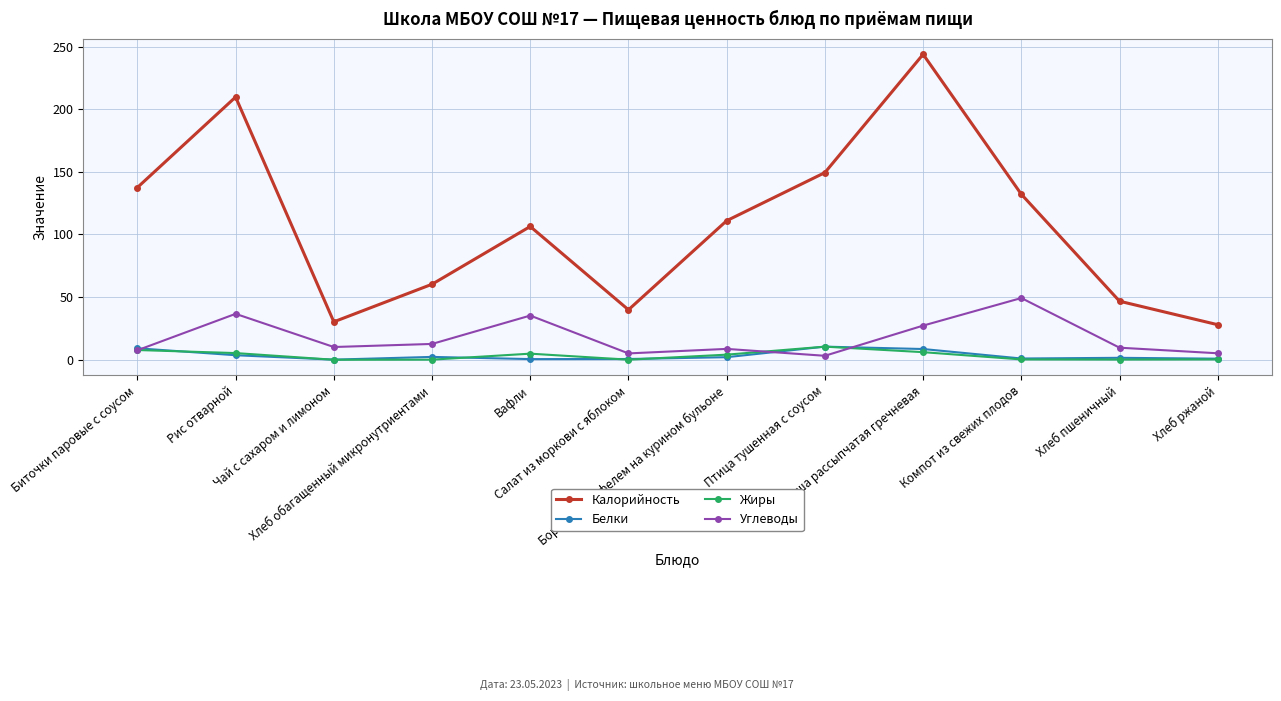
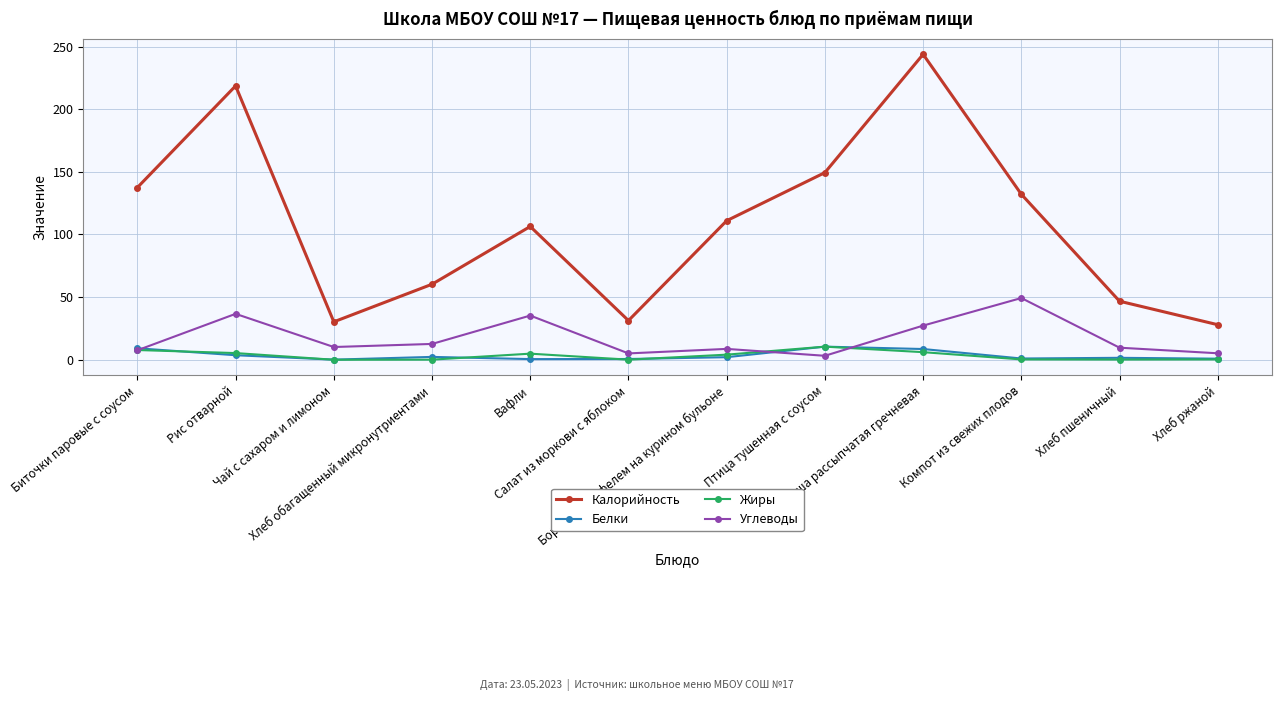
Калорийность, Рис отварной: 210 -> 219
Калорийность, Салат из моркови с яблоком: 40 -> 31
